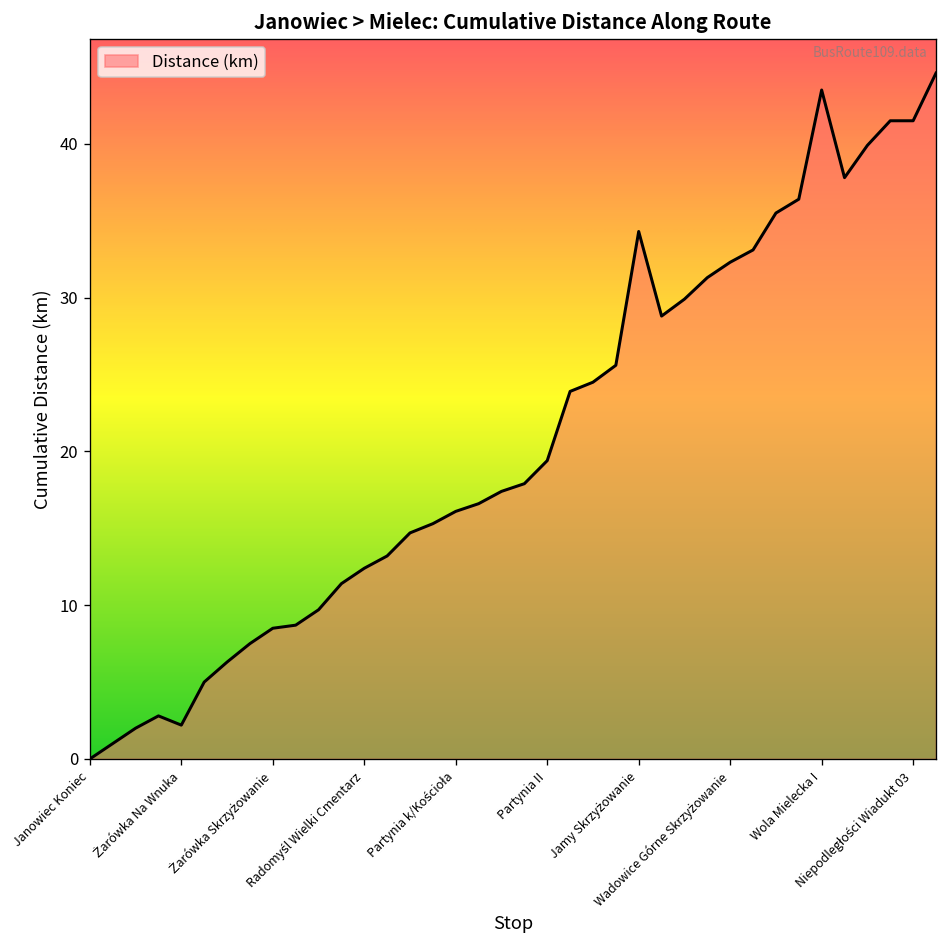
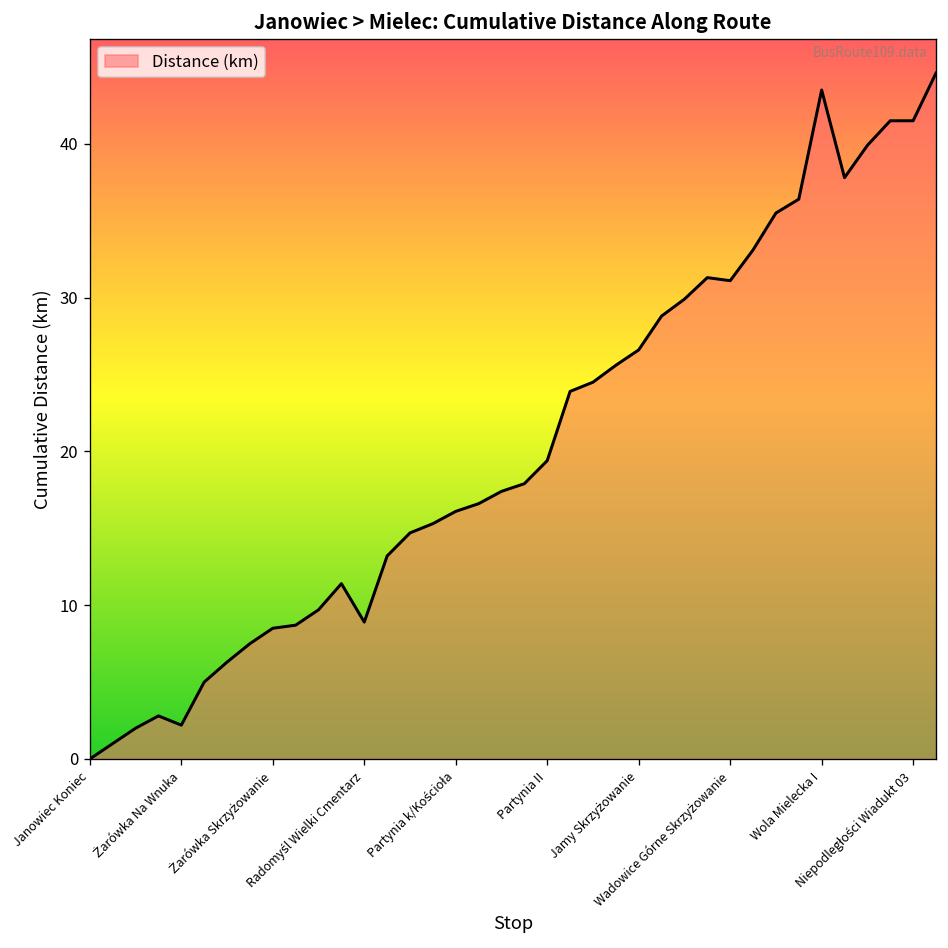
Radomyśl Wielki Cmentarz: 12.4 -> 8.9
Jamy Skrzyżowanie: 34.3 -> 26.6
Wadowice Górne Skrzyżowanie: 32.3 -> 31.1
